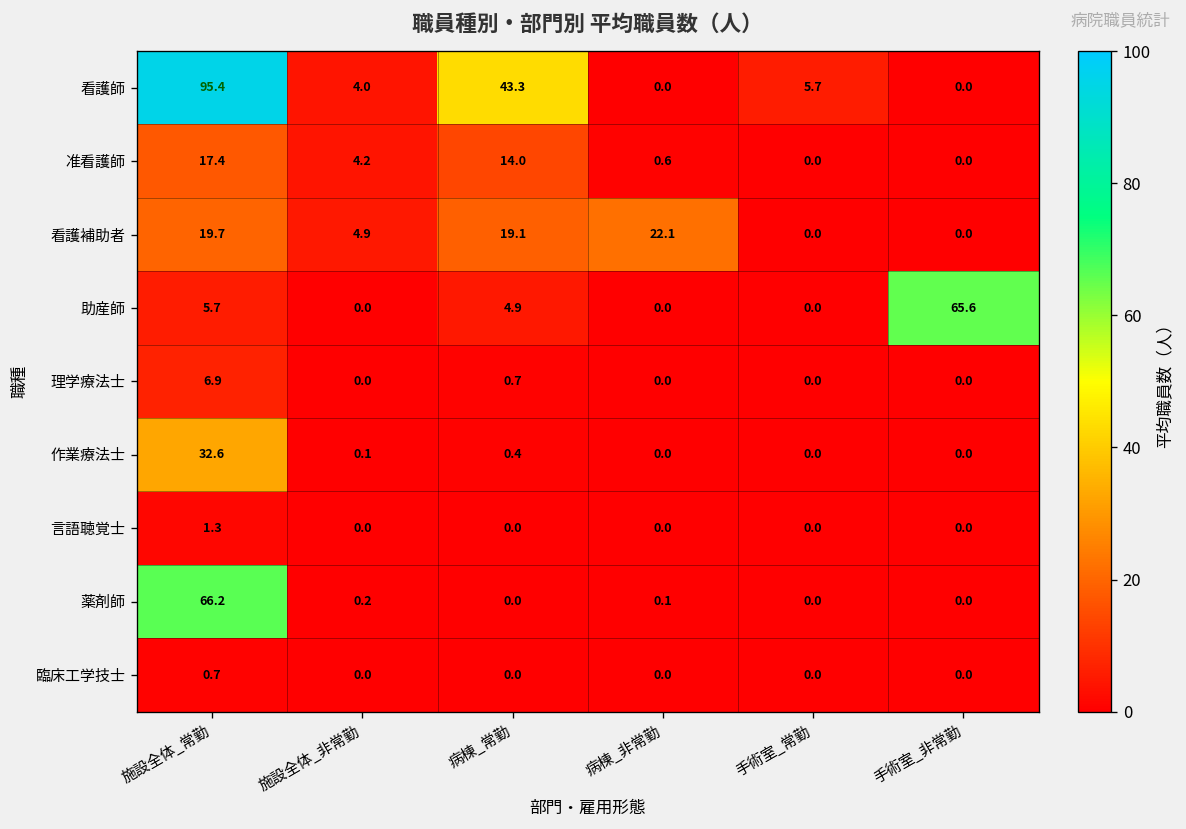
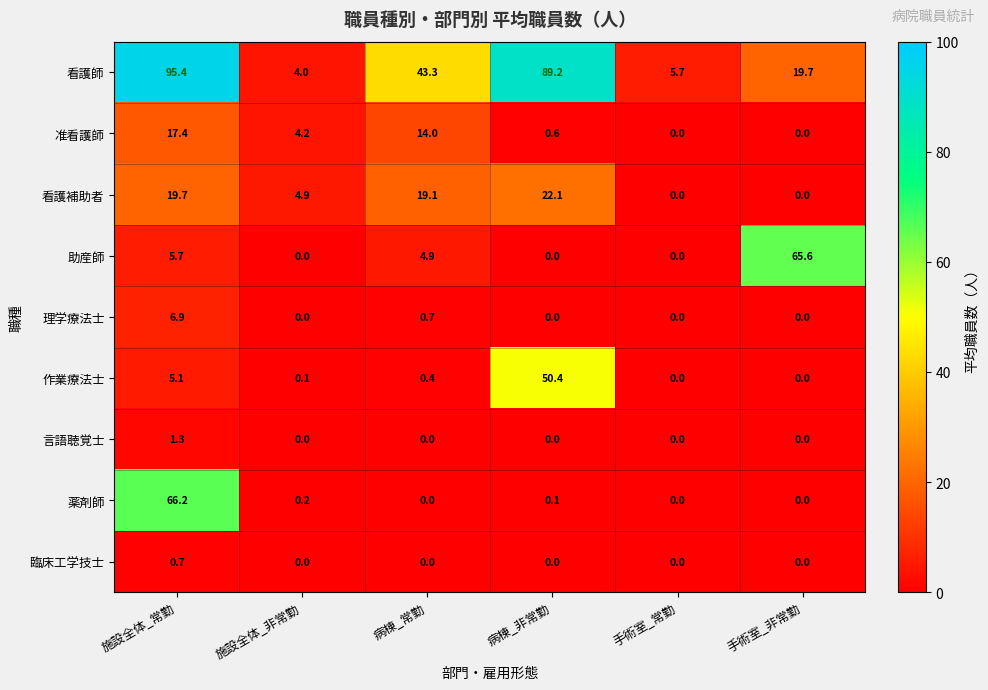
看護師, 病棟_非常勤: 0.0 -> 89.2
看護師, 手術室_非常勤: 0.0 -> 19.7
作業療法士, 施設全体_常勤: 32.6 -> 5.1
作業療法士, 病棟_非常勤: 0.0 -> 50.4
